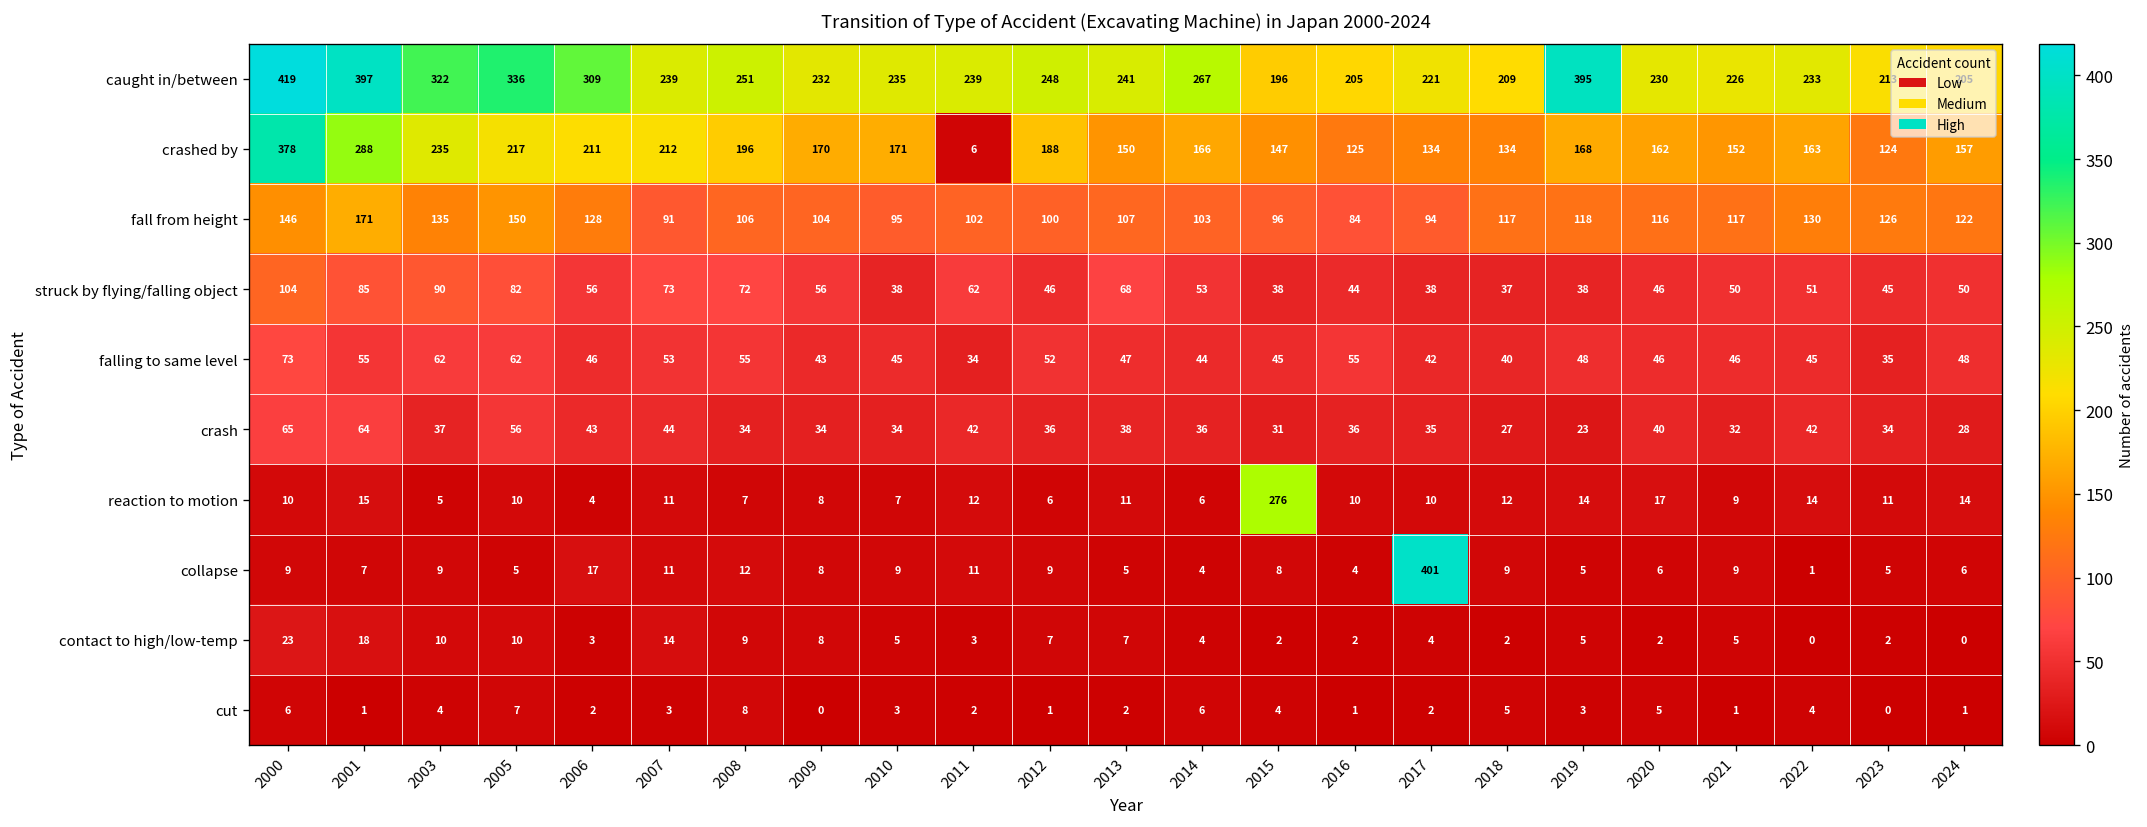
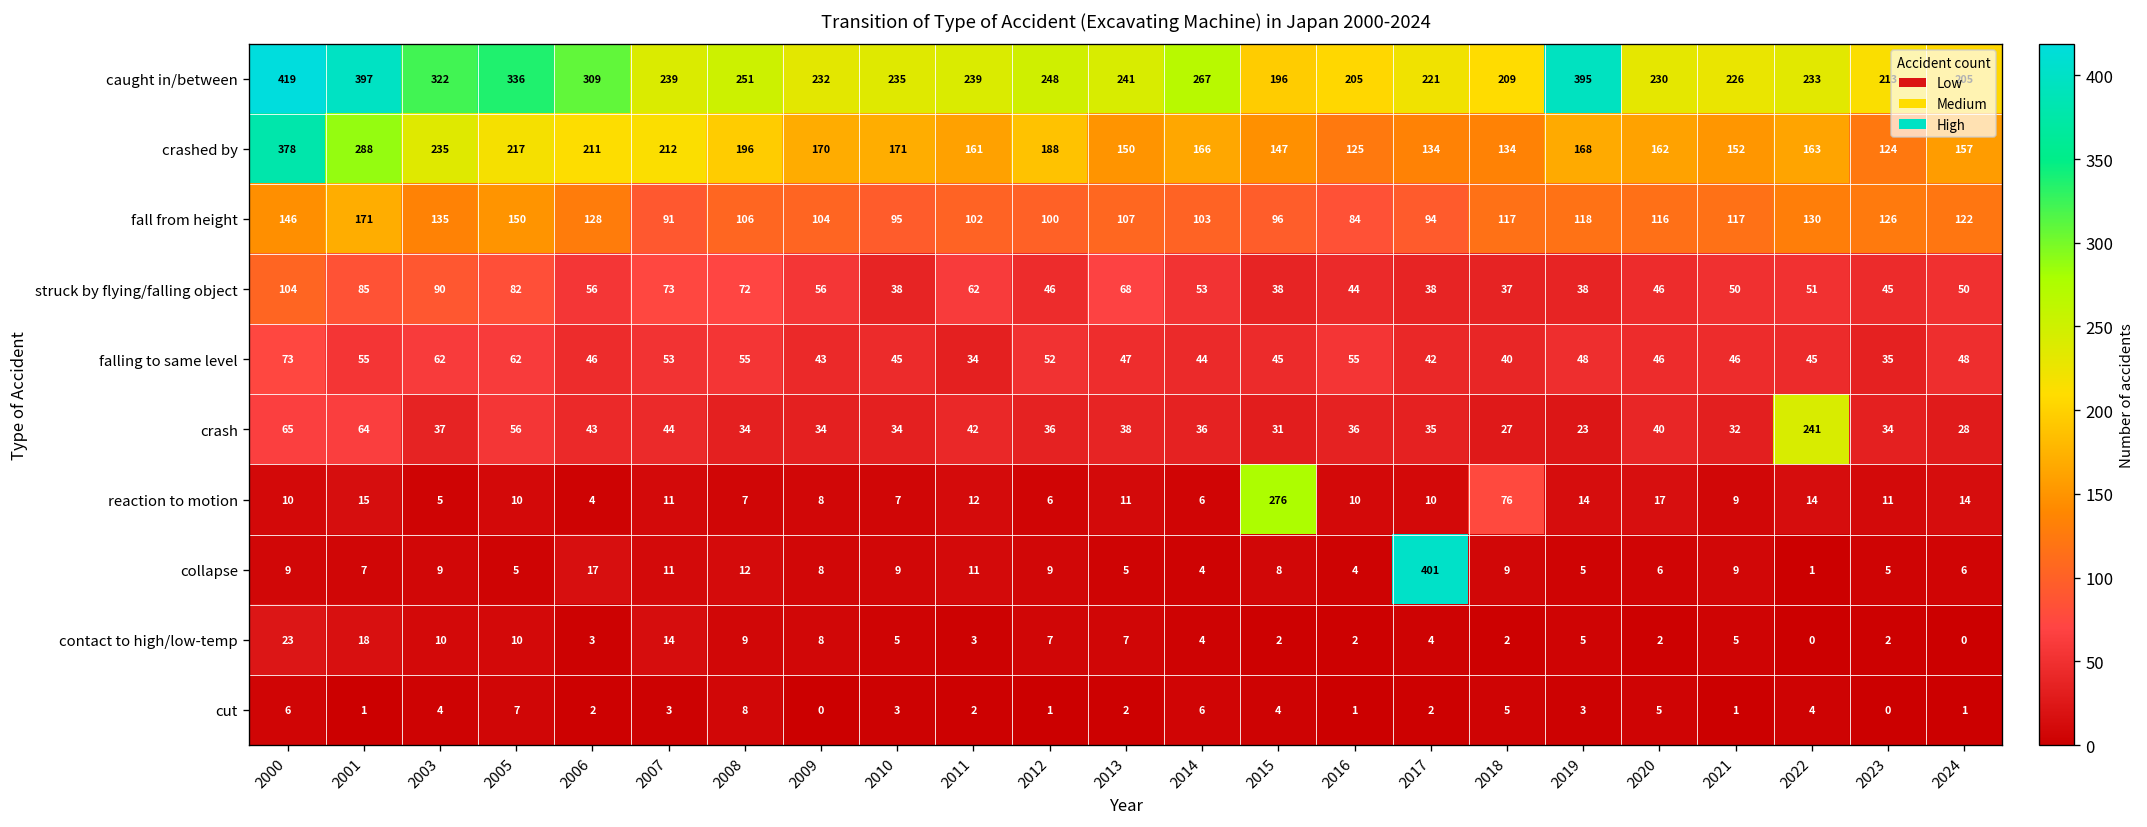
crashed by, 2011: 6 -> 161
crash, 2022: 42 -> 241
reaction to motion, 2018: 12 -> 76
